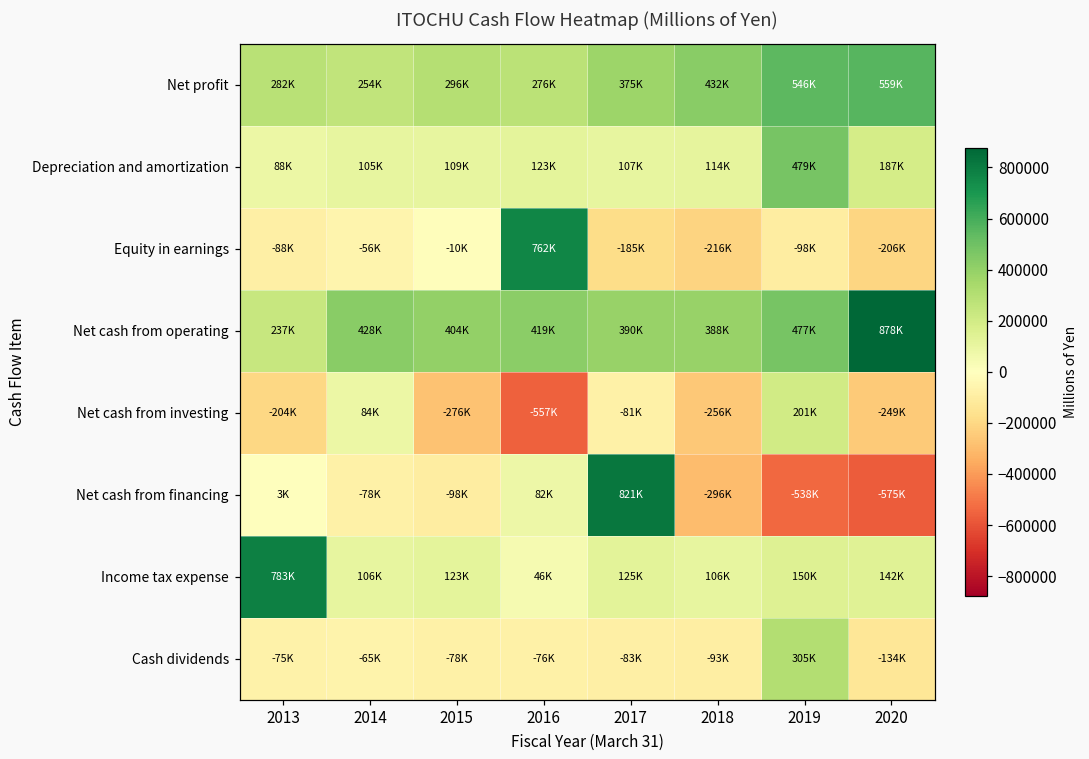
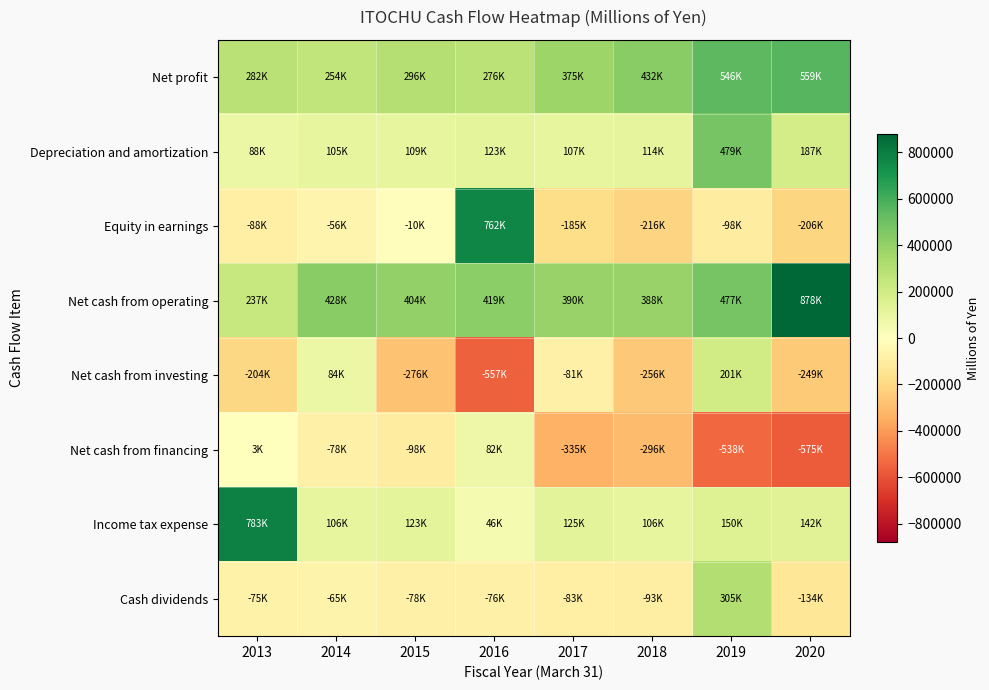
Net cash from financing, 2017: 821K -> -335K
